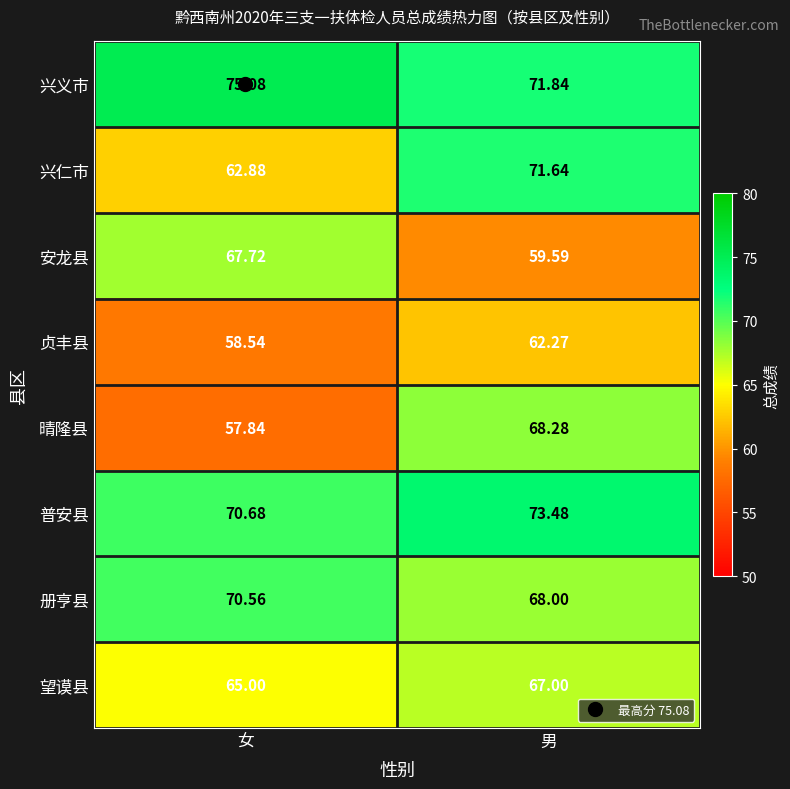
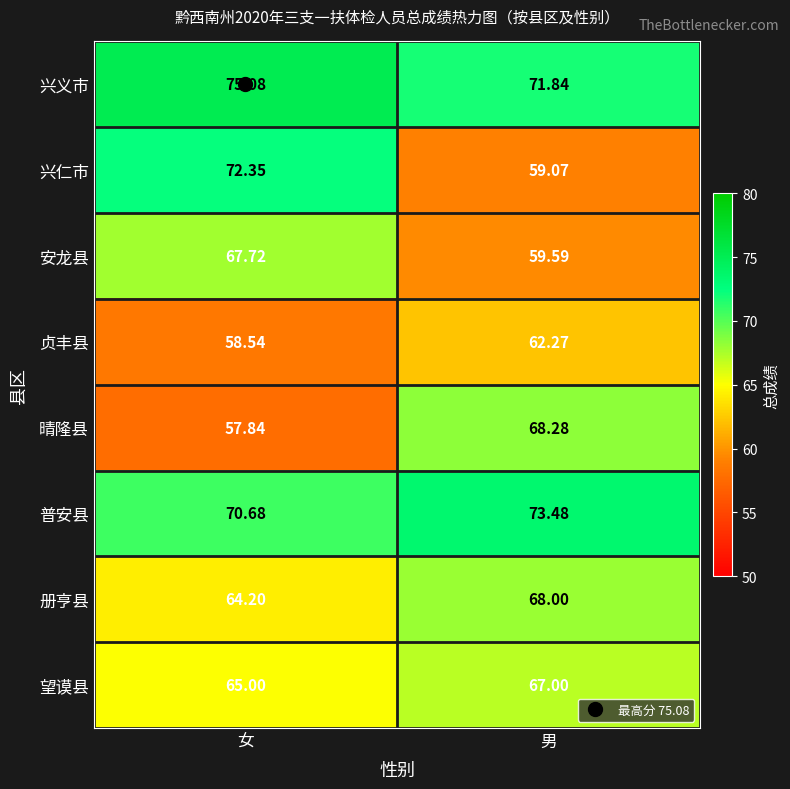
兴仁市, 女: 62.88 -> 72.35
兴仁市, 男: 71.64 -> 59.07
册亨县, 女: 70.56 -> 64.20
